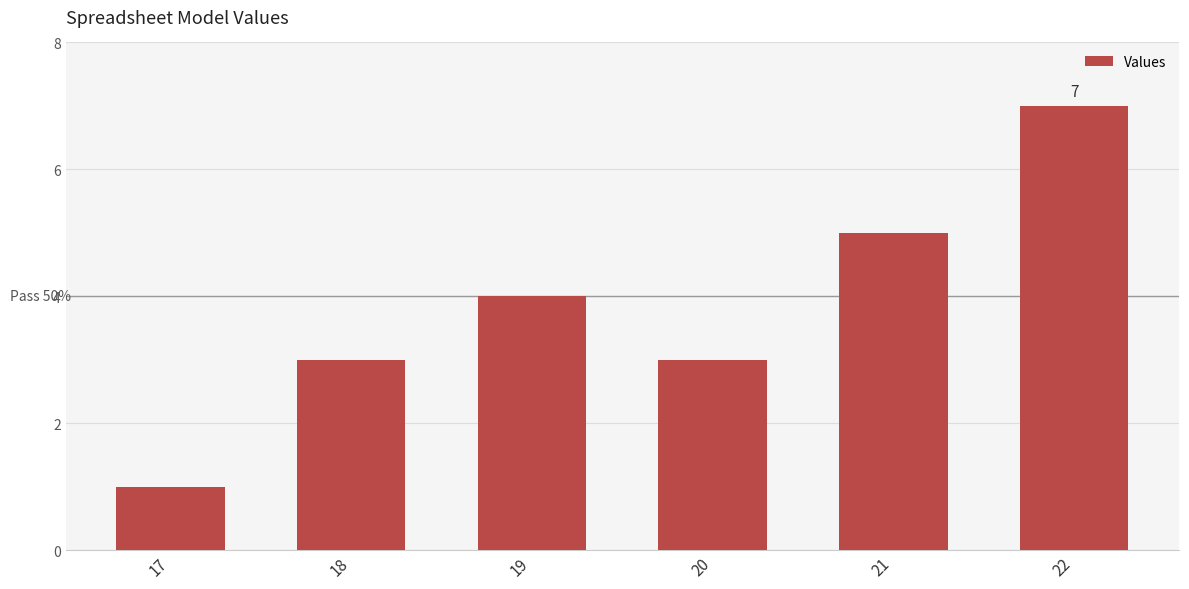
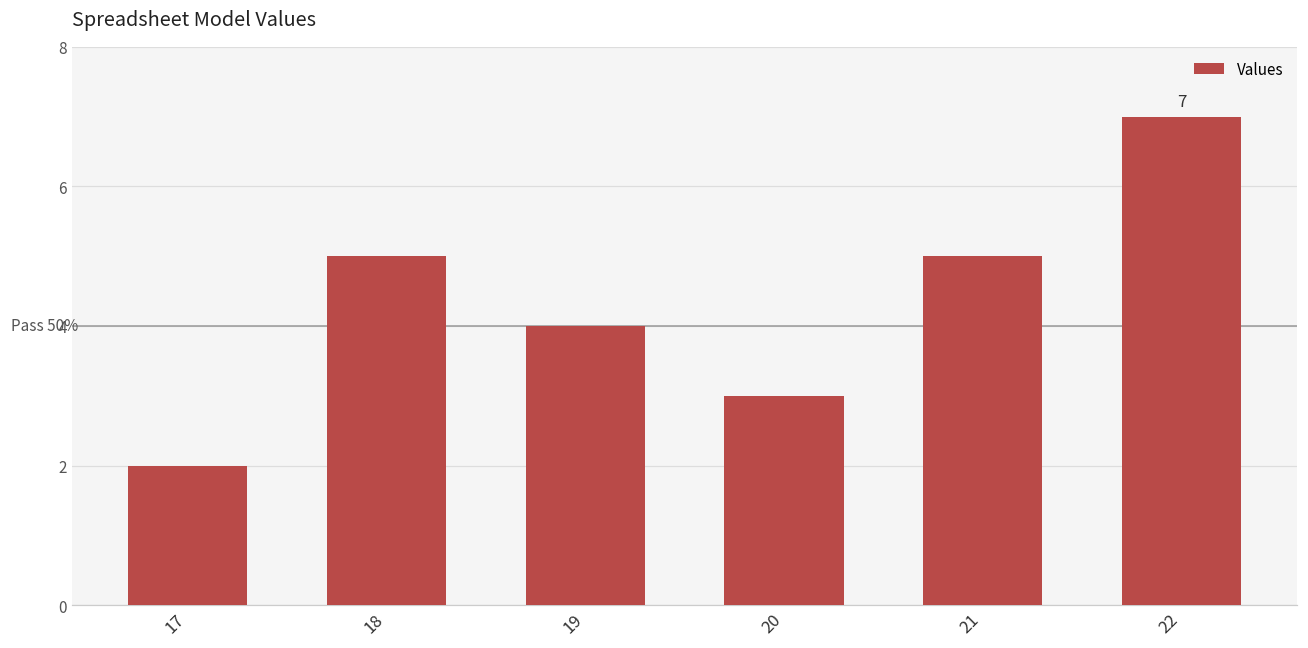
17: 1 -> 2
18: 3 -> 5
